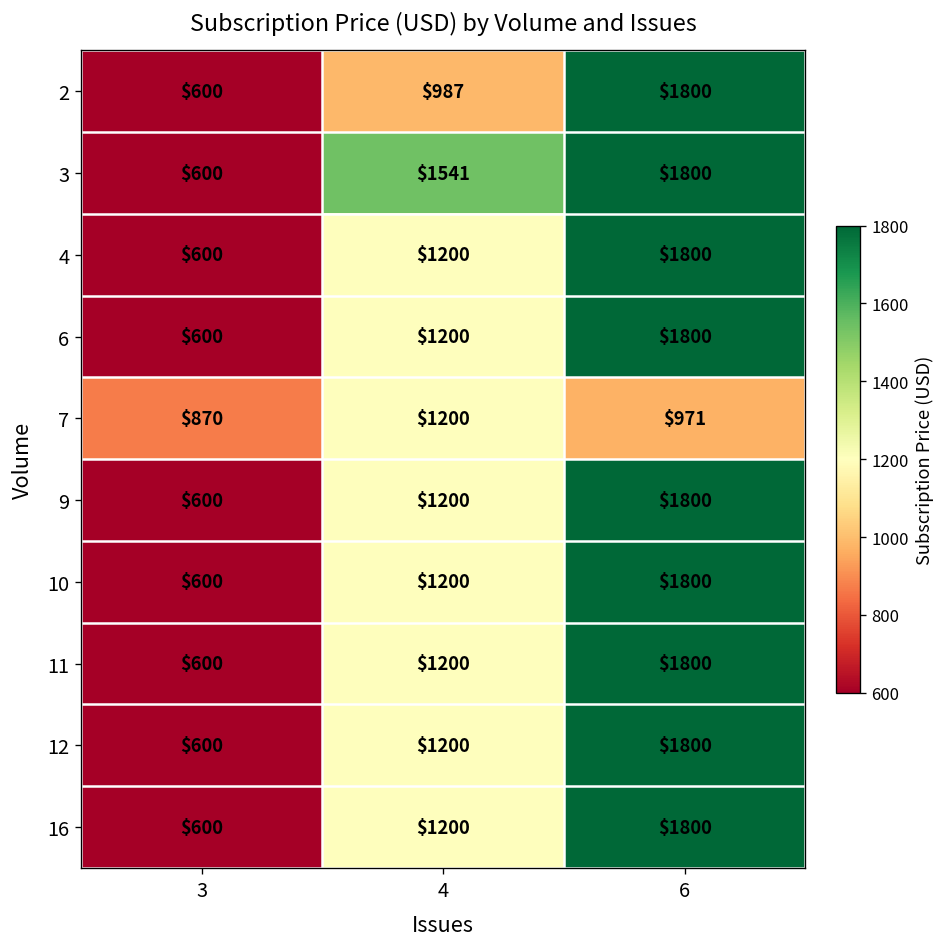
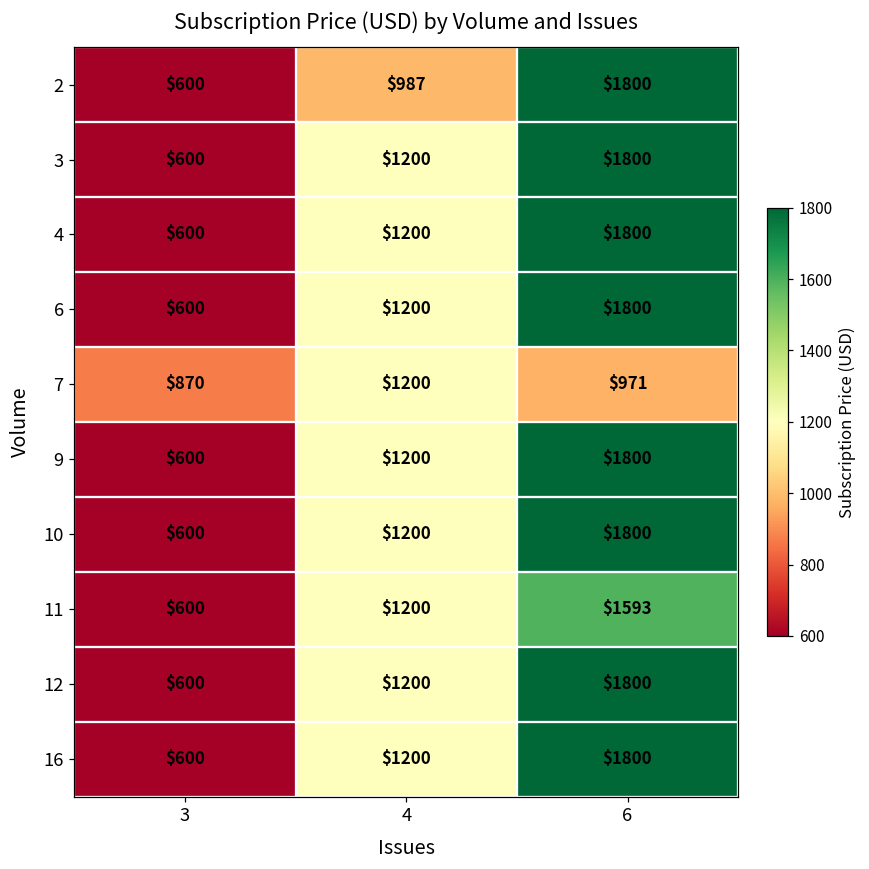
3, 4: $1541 -> $1200
11, 6: $1800 -> $1593
